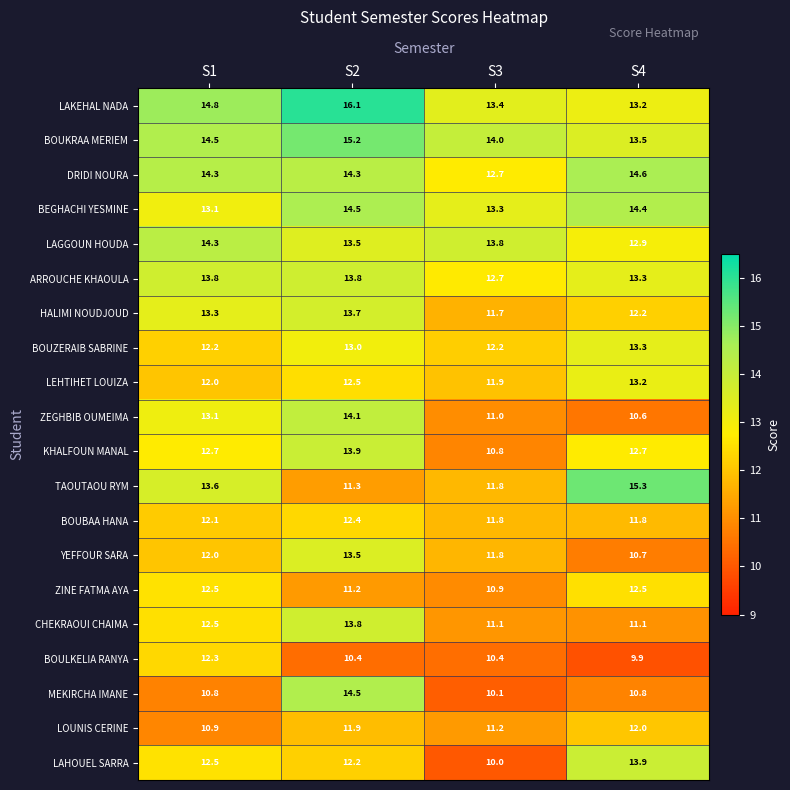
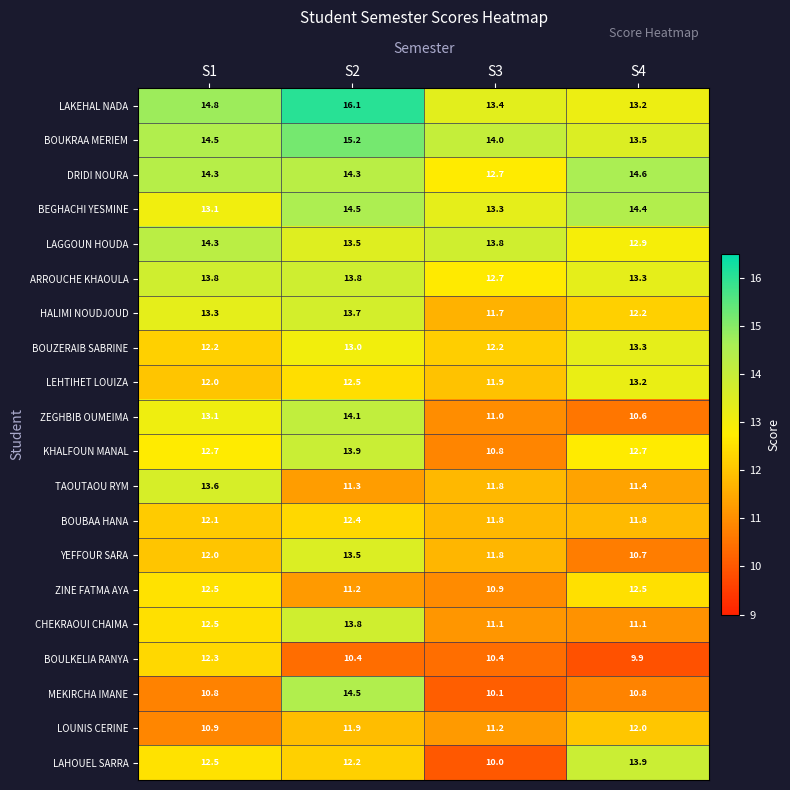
TAOUTAOU RYM, S4: 15.3 -> 11.4
